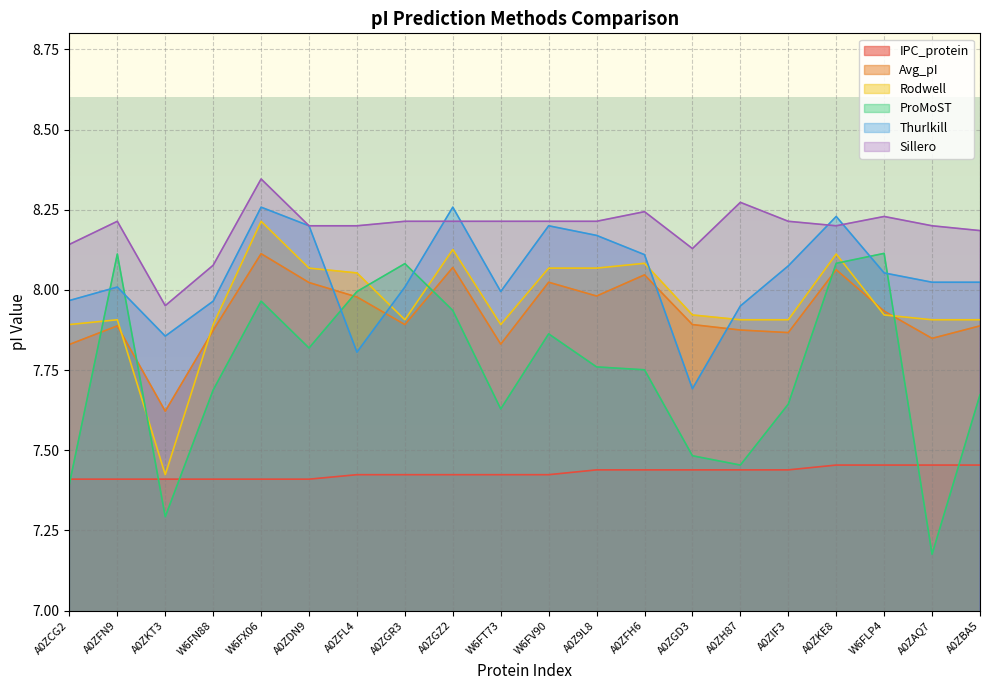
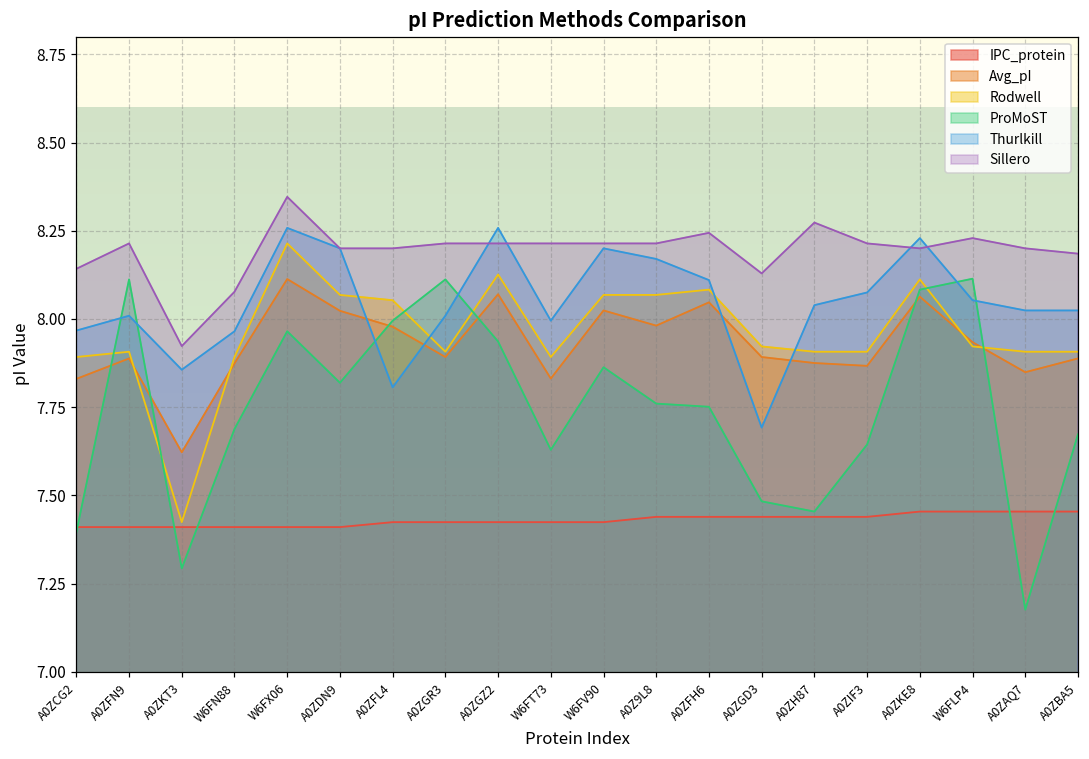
Sillero, A0ZKT3: 7.95 -> 7.92
ProMoST, A0ZGR3: 8.08 -> 8.11
Thurlkill, A0ZH87: 7.95 -> 8.04
